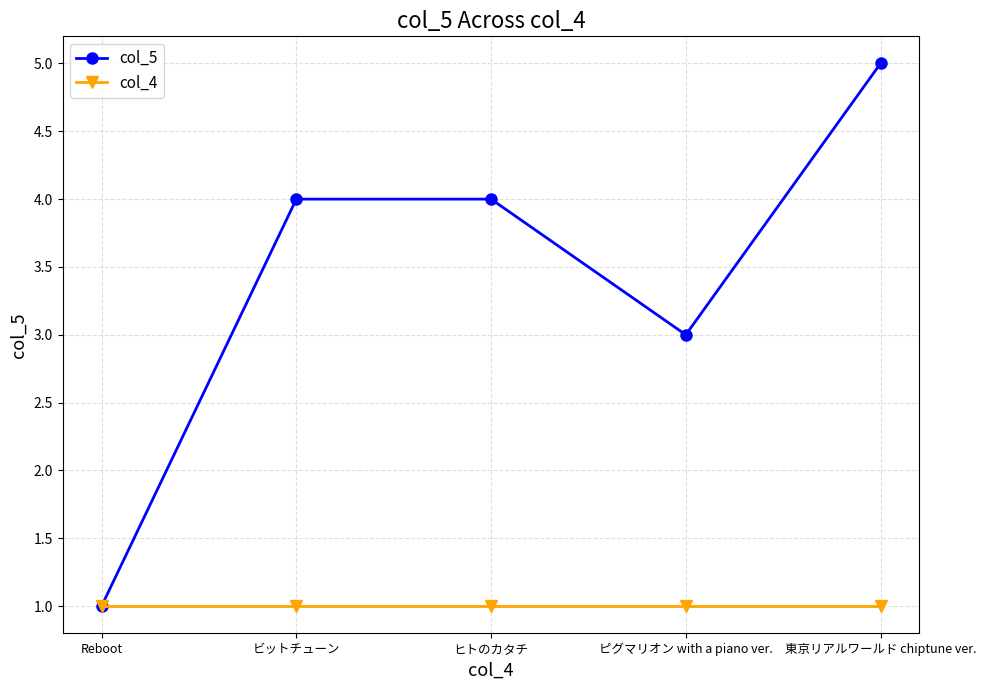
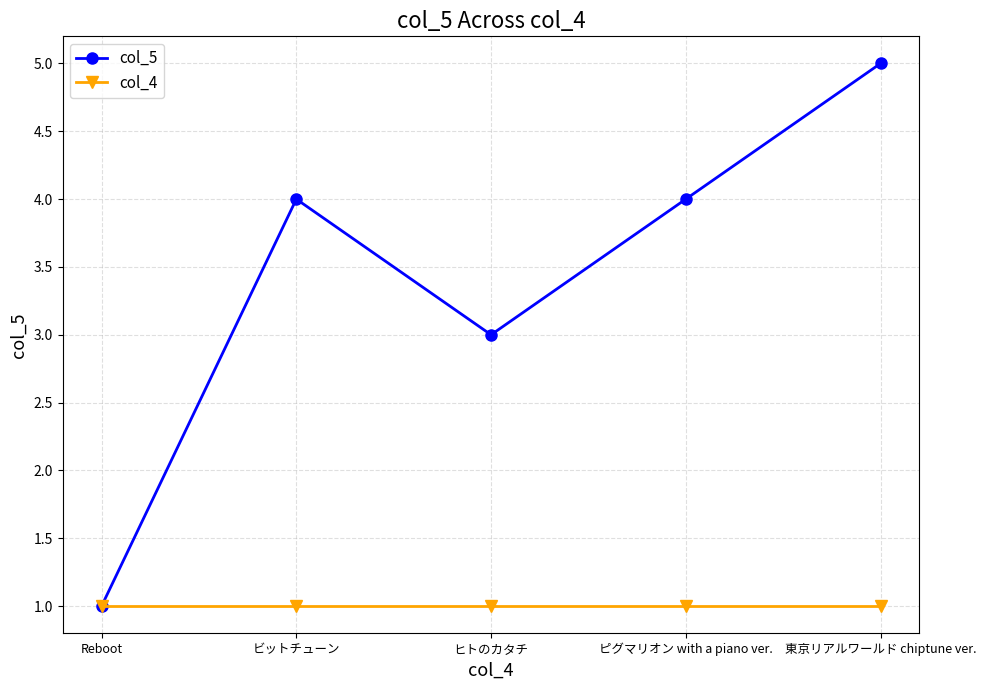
col_5, ヒトのカタチ: 4 -> 3
col_5, ピグマリオン with a piano ver.: 3 -> 4
